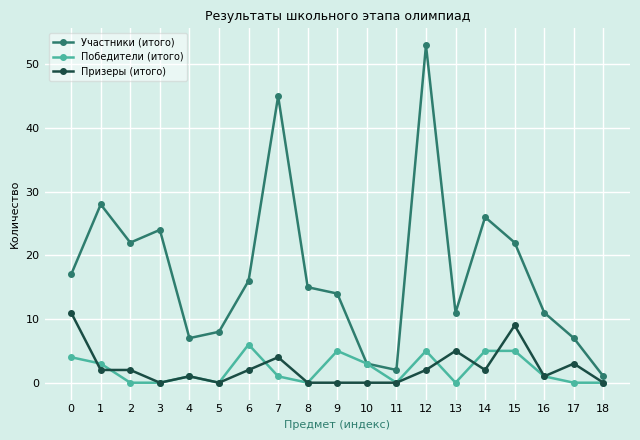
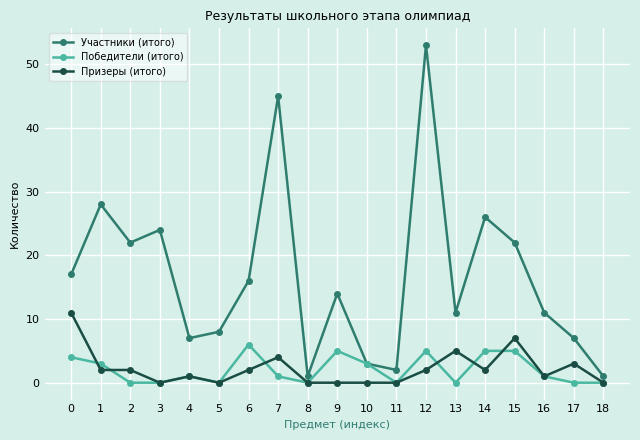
Участники (итого), 8: 15 -> 1
Призеры (итого), 15: 9 -> 7
